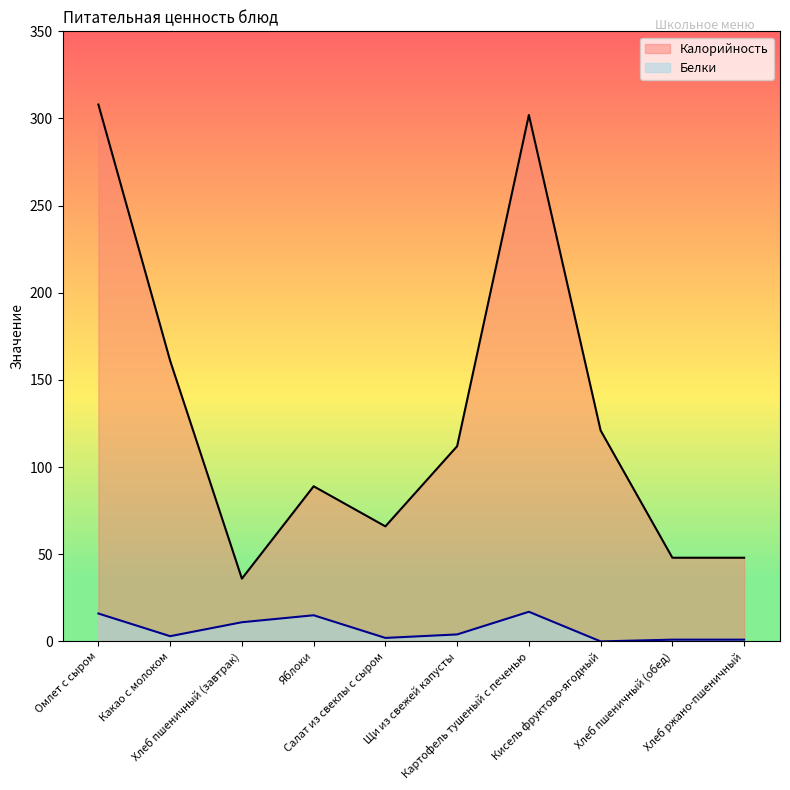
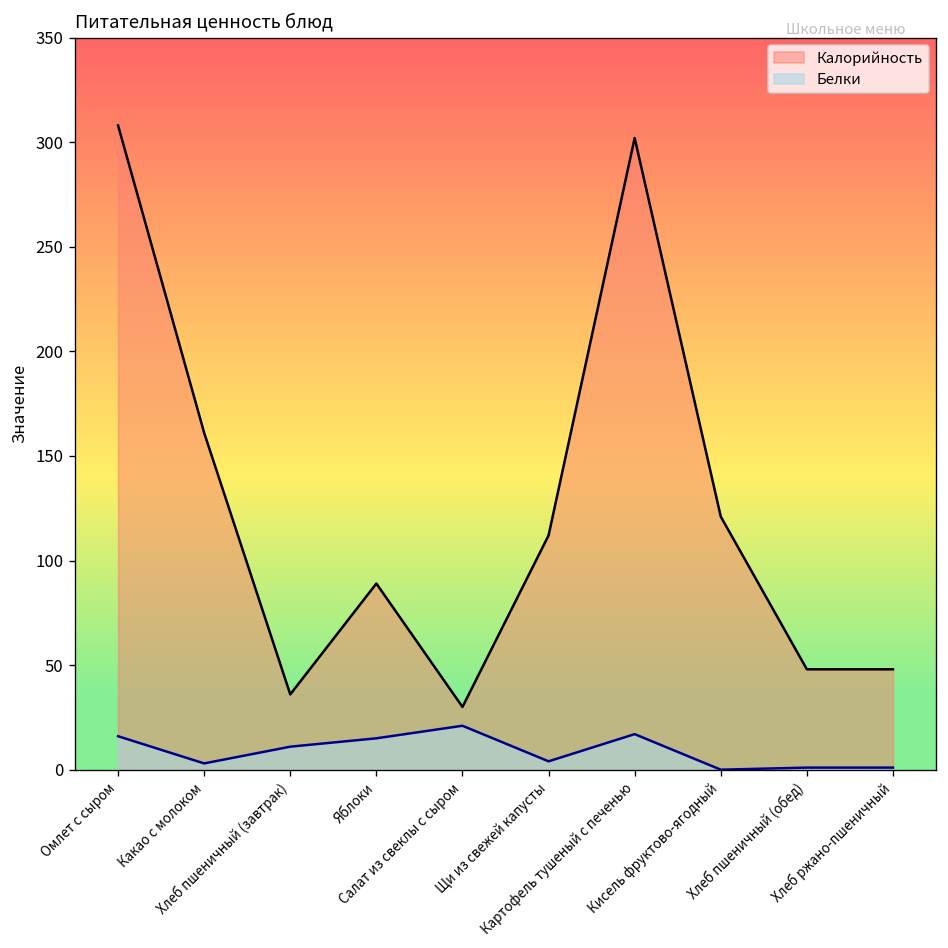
Калорийность, Салат из свеклы с сыром: 66 -> 30
Белки, Салат из свеклы с сыром: 2 -> 21
